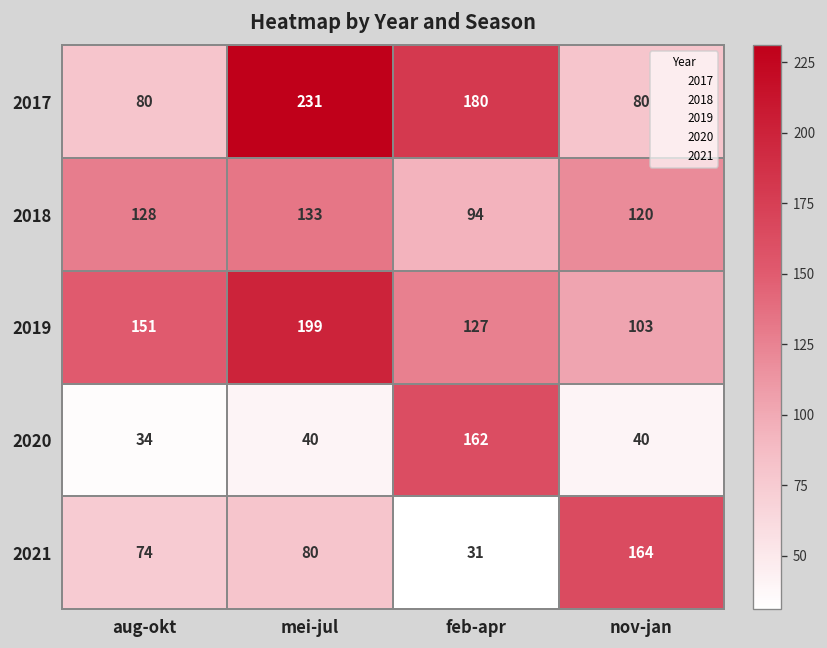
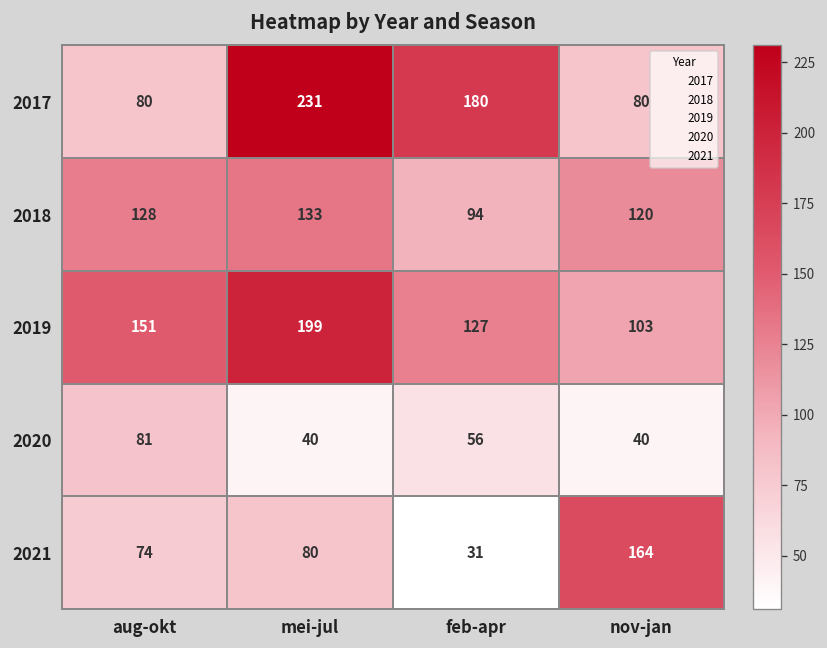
2020, aug-okt: 34 -> 81
2020, feb-apr: 162 -> 56
